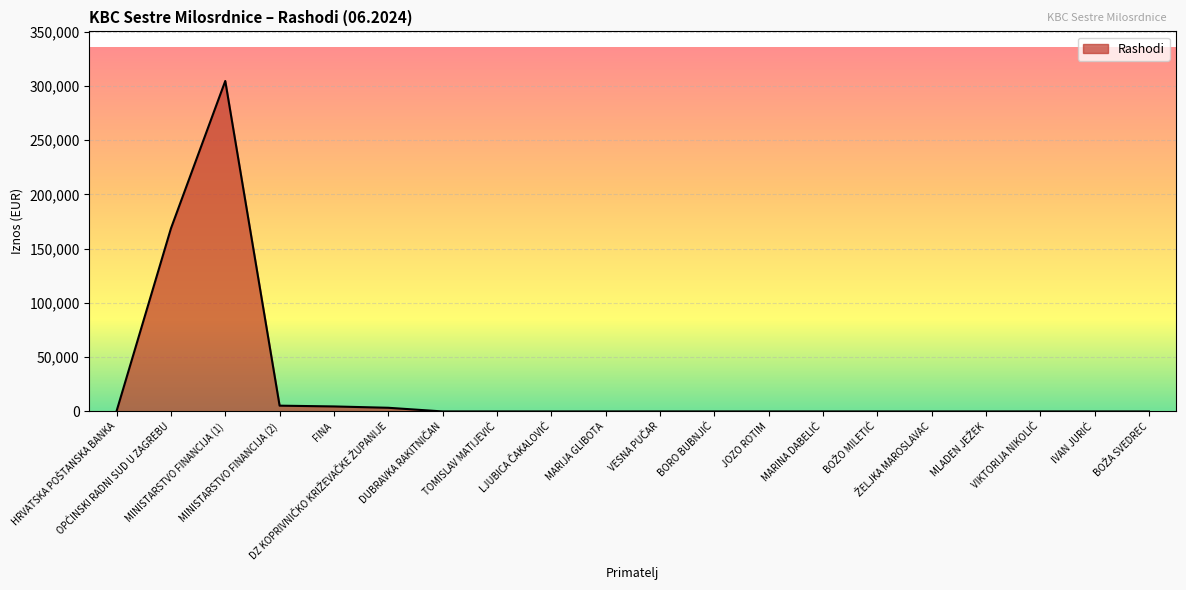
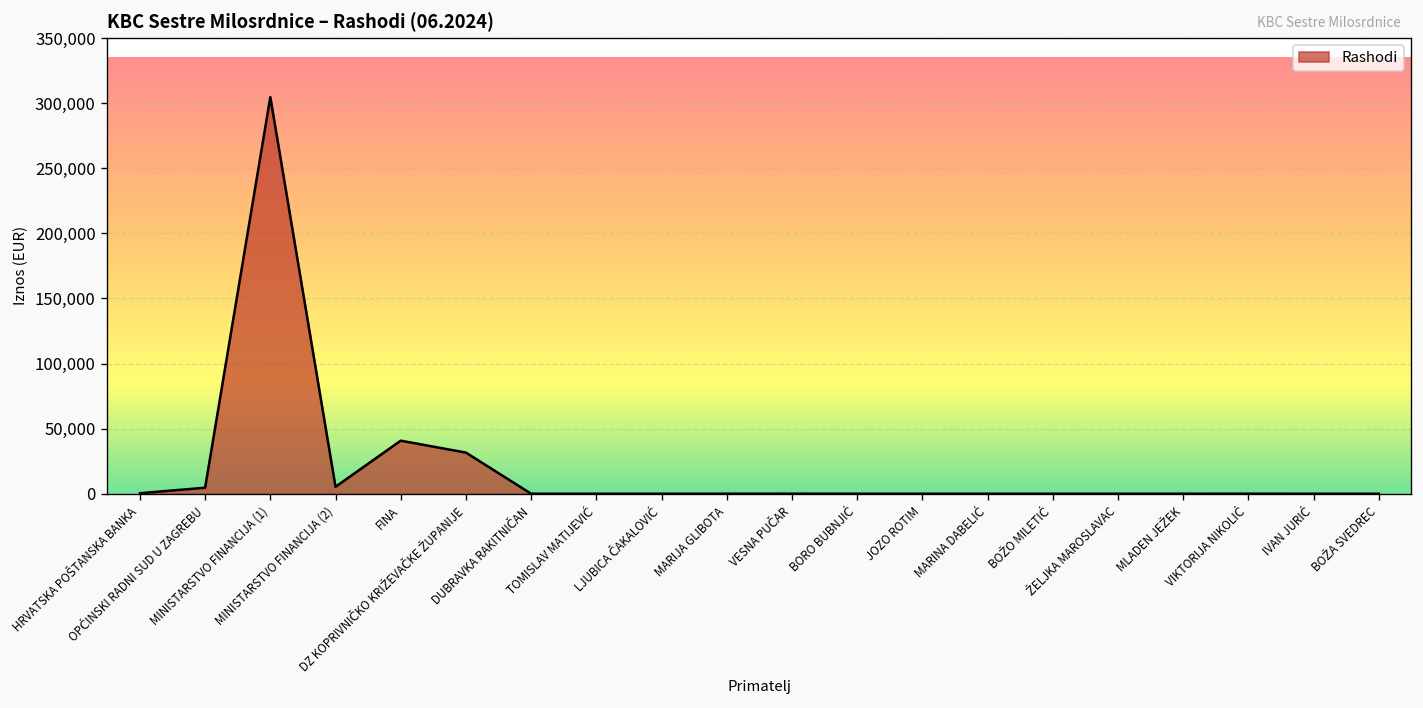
OPĆINSKI RADNI SUD U ZAGREBU: 169,000 -> 5,000
FINA: 5,000 -> 41,000
DZ KOPRIVNIČKO KRIŽEVAČKE ŽUPANIJE: 3,000 -> 32,000
